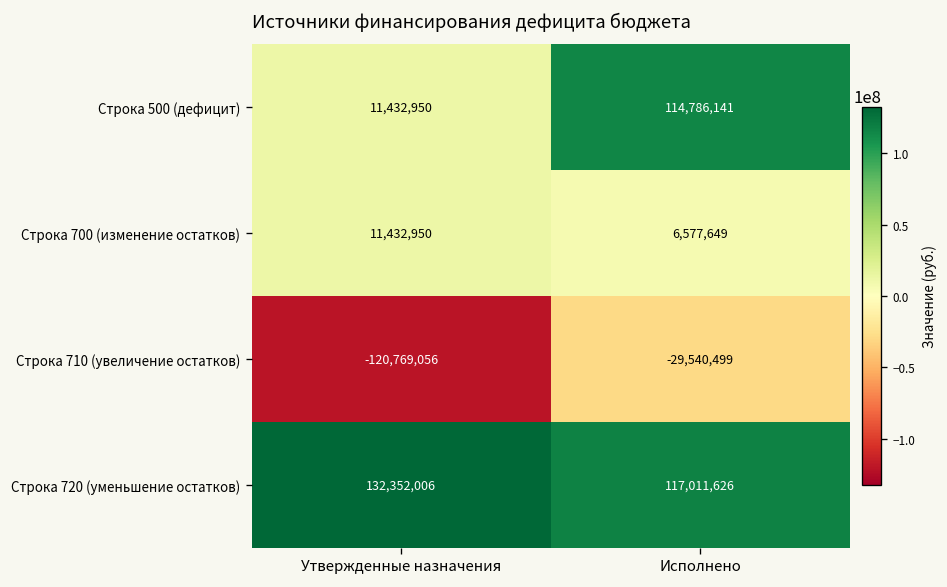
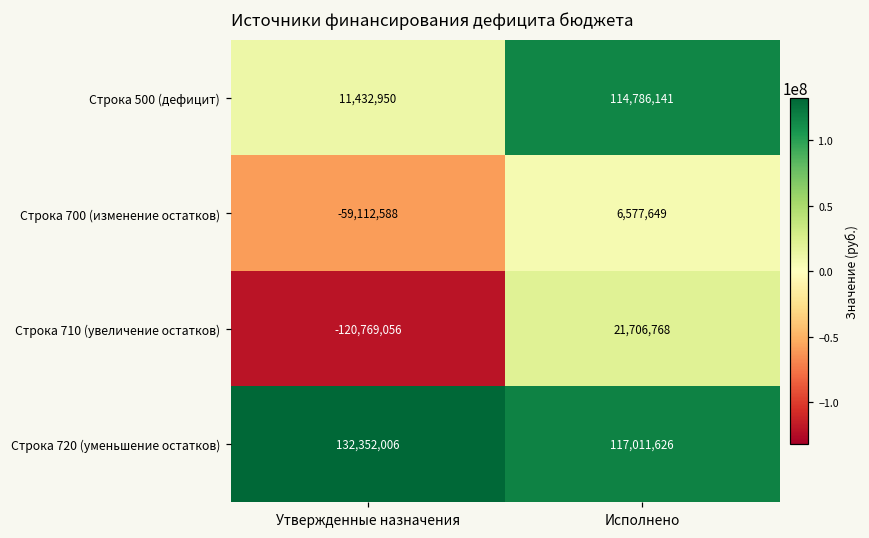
Строка 700 (изменение остатков), Утвержденные назначения: 11,432,950 -> -59,112,588
Строка 710 (увеличение остатков), Исполнено: -29,540,499 -> 21,706,768
